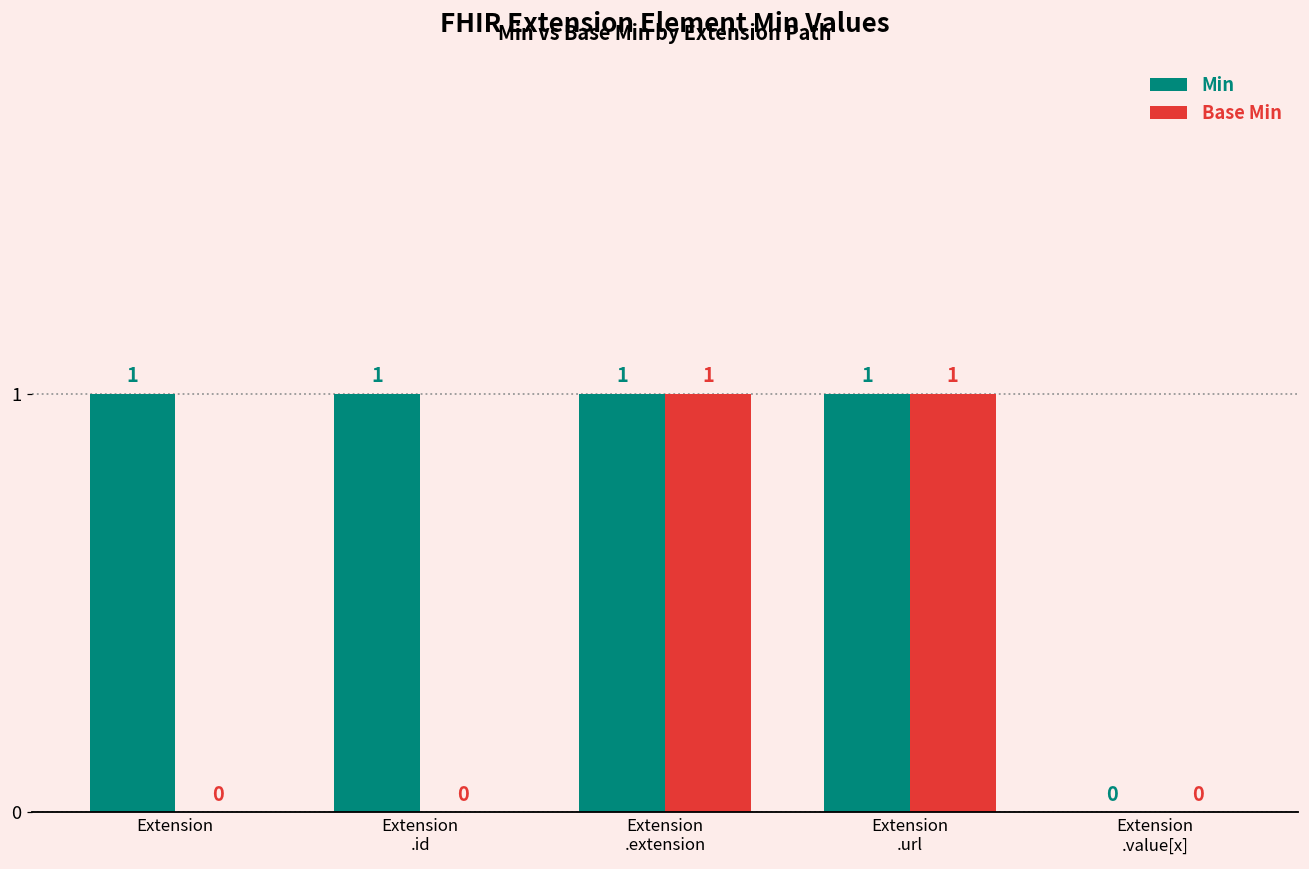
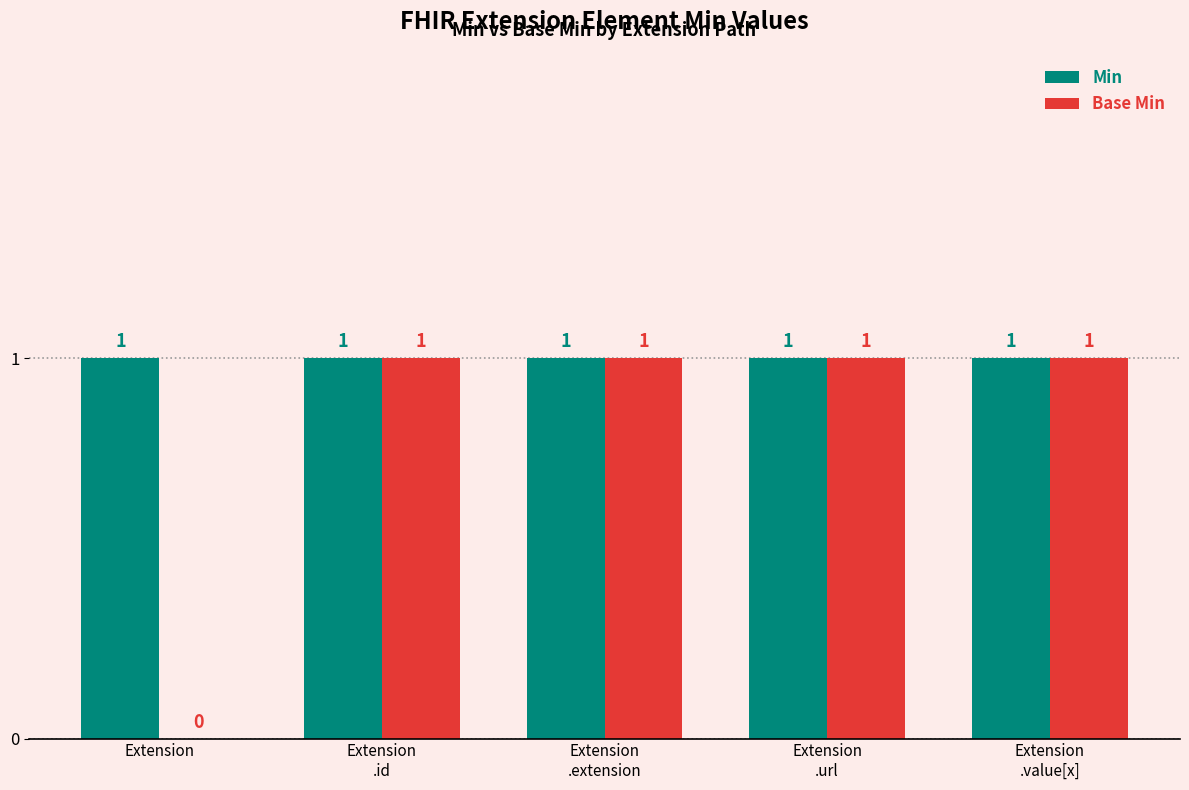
Base Min, Extension .id: 0 -> 1
Min, Extension .value[x]: 0 -> 1
Base Min, Extension .value[x]: 0 -> 1
